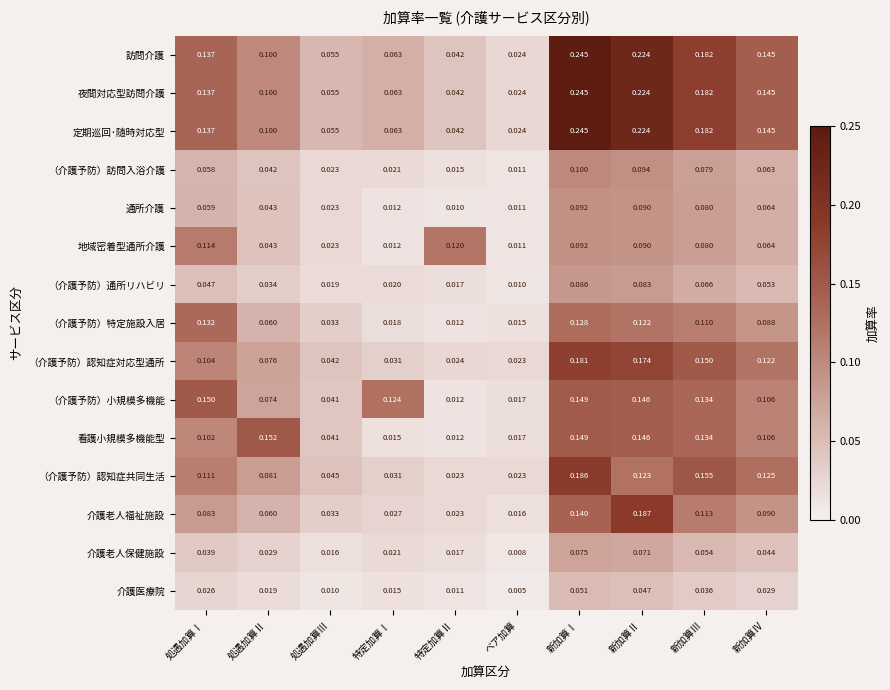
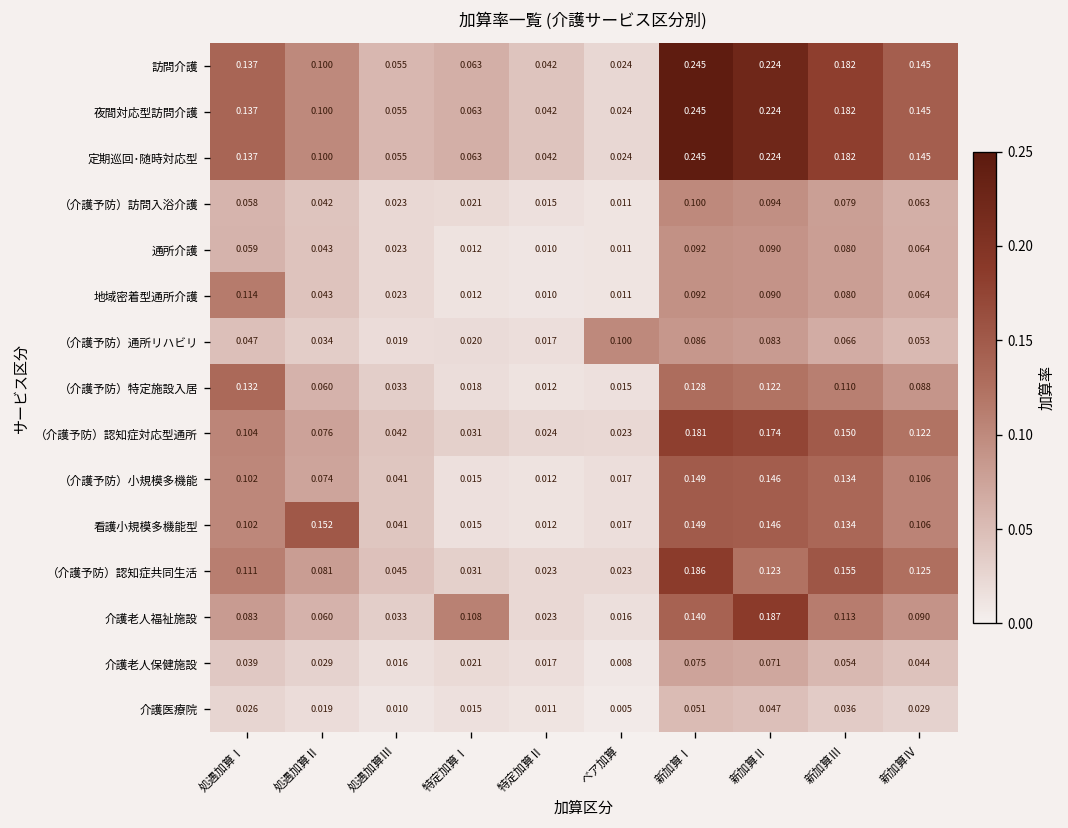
地域密着型通所介護, 特定加算Ⅱ: 0.120 -> 0.010
（介護予防）通所リハビリ, ベア加算: 0.010 -> 0.100
（介護予防）小規模多機能, 処遇加算Ⅰ: 0.150 -> 0.102
（介護予防）小規模多機能, 特定加算Ⅰ: 0.124 -> 0.015
介護老人福祉施設, 特定加算Ⅰ: 0.027 -> 0.108
